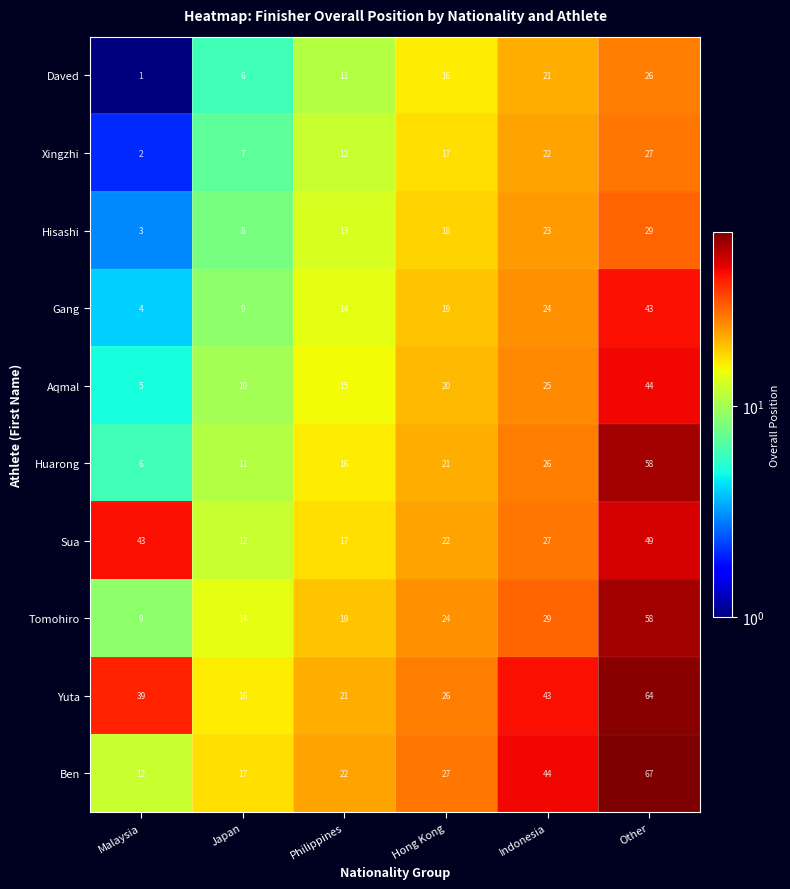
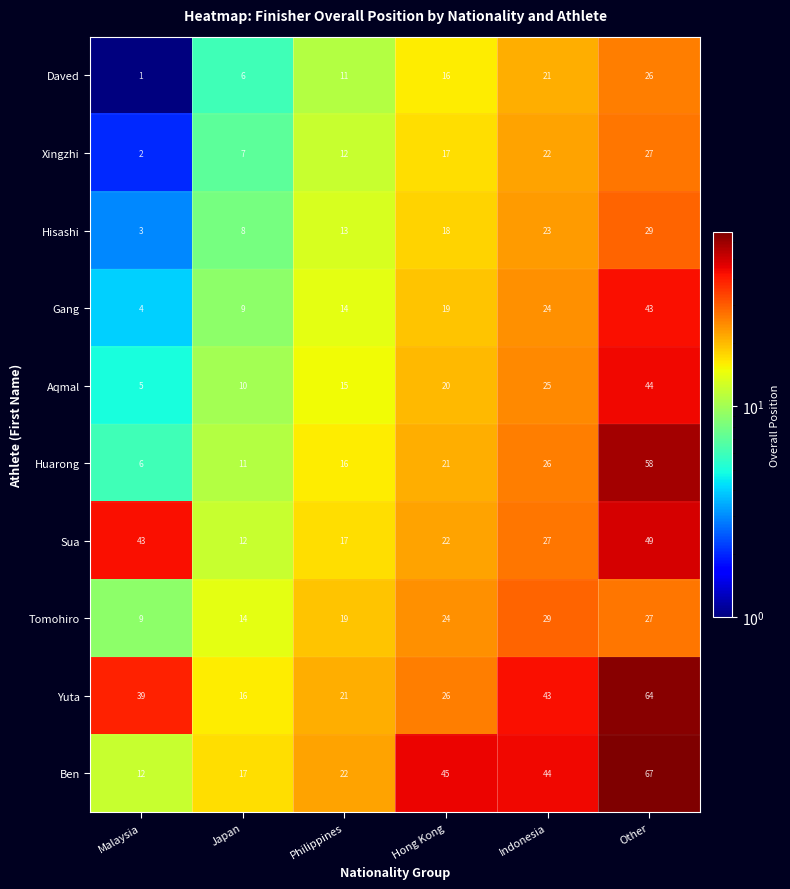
Tomohiro, Other: 58 -> 27
Ben, Hong Kong: 27 -> 45
